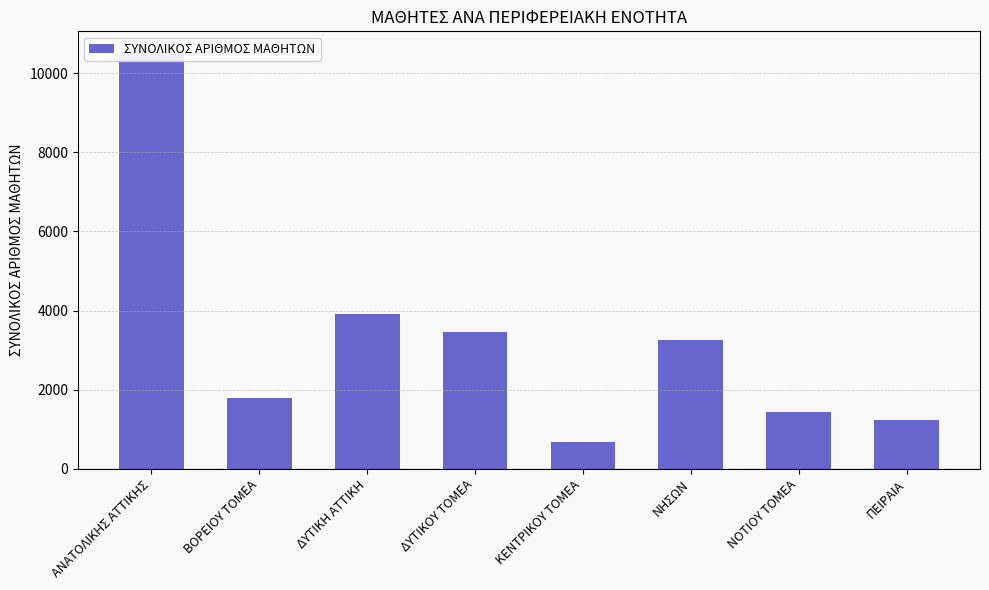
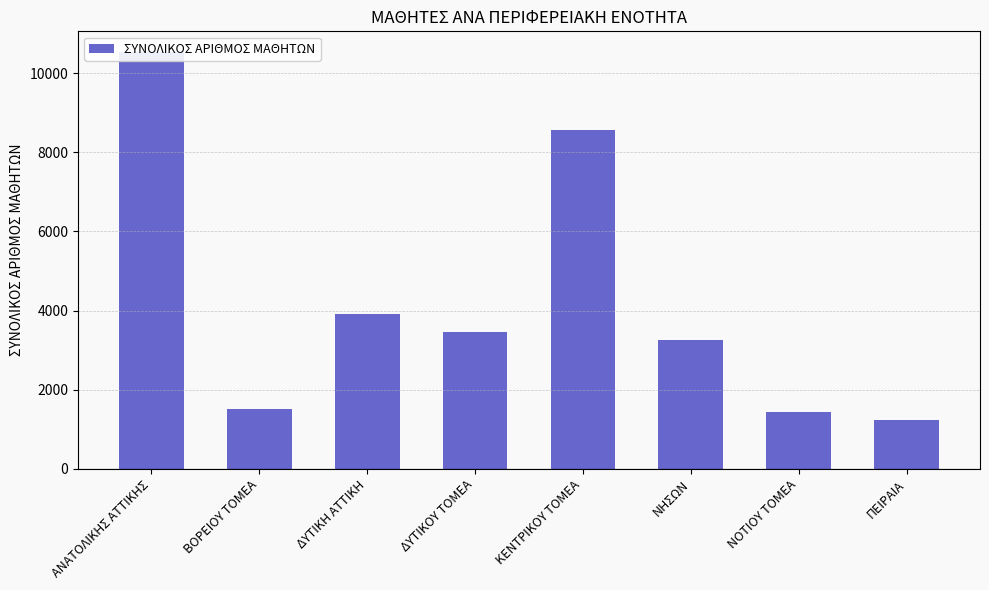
ΒΟΡΕΙΟΥ ΤΟΜΕΑ: 1800 -> 1500
ΚΕΝΤΡΙΚΟΥ ΤΟΜΕΑ: 700 -> 8600
